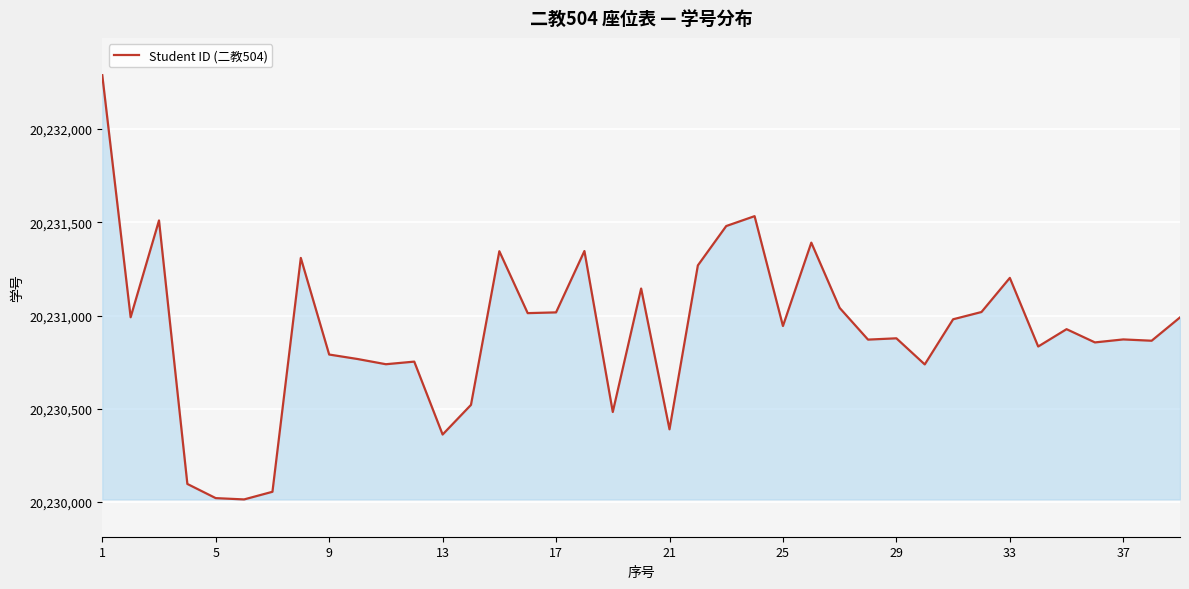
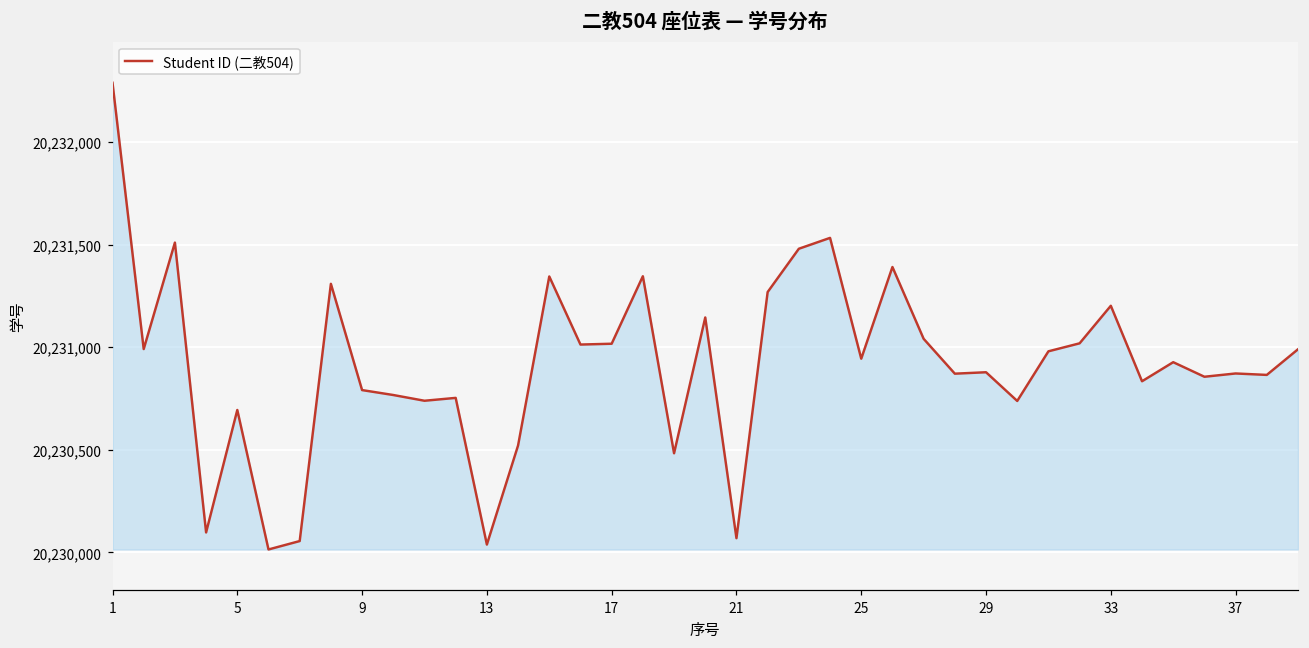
5: 20,230,020 -> 20,230,690
13: 20,230,360 -> 20,230,040
21: 20,230,390 -> 20,230,070
